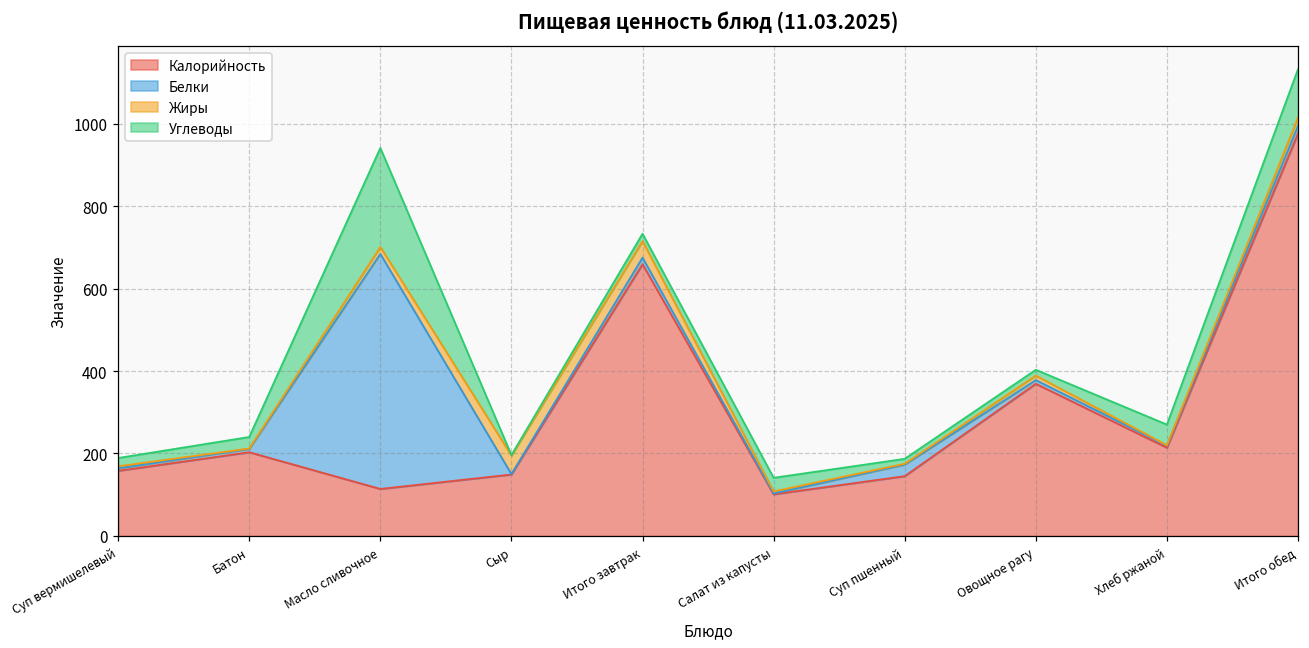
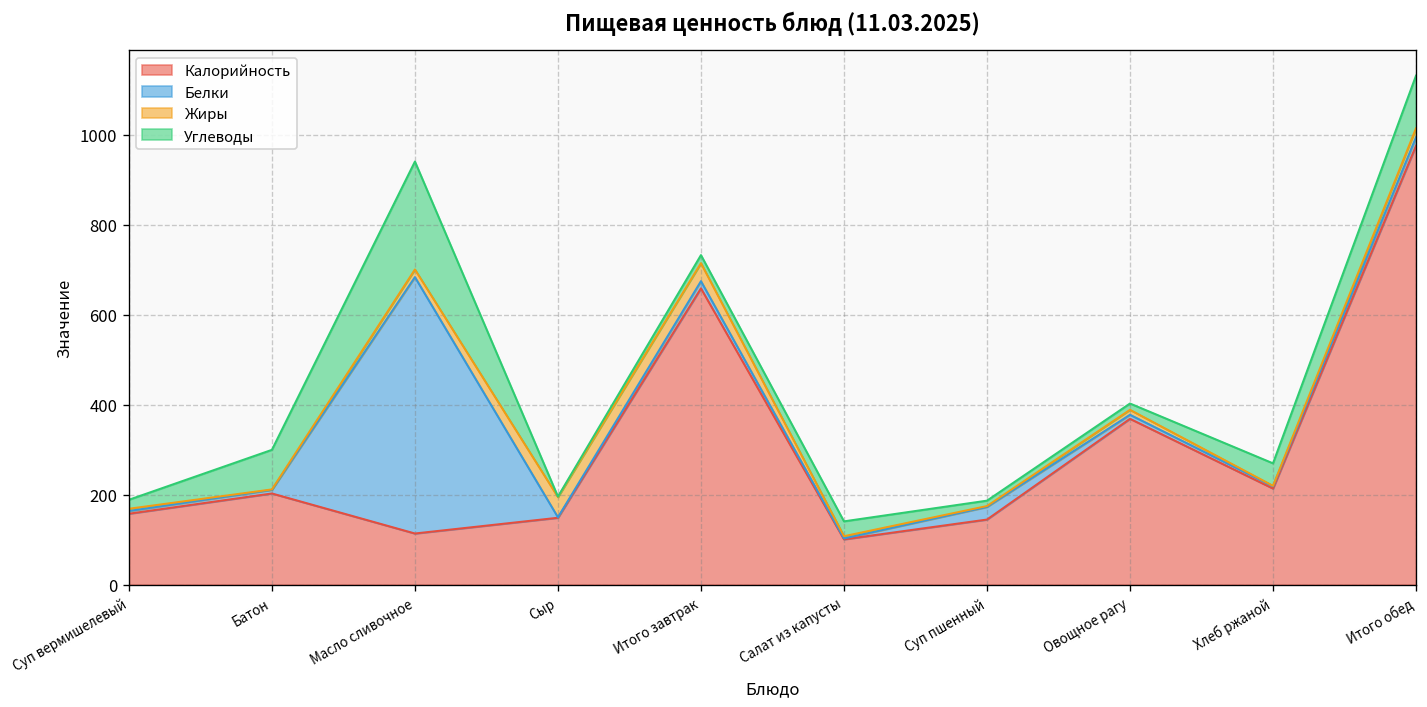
Углеводы, Батон: 30 -> 90
